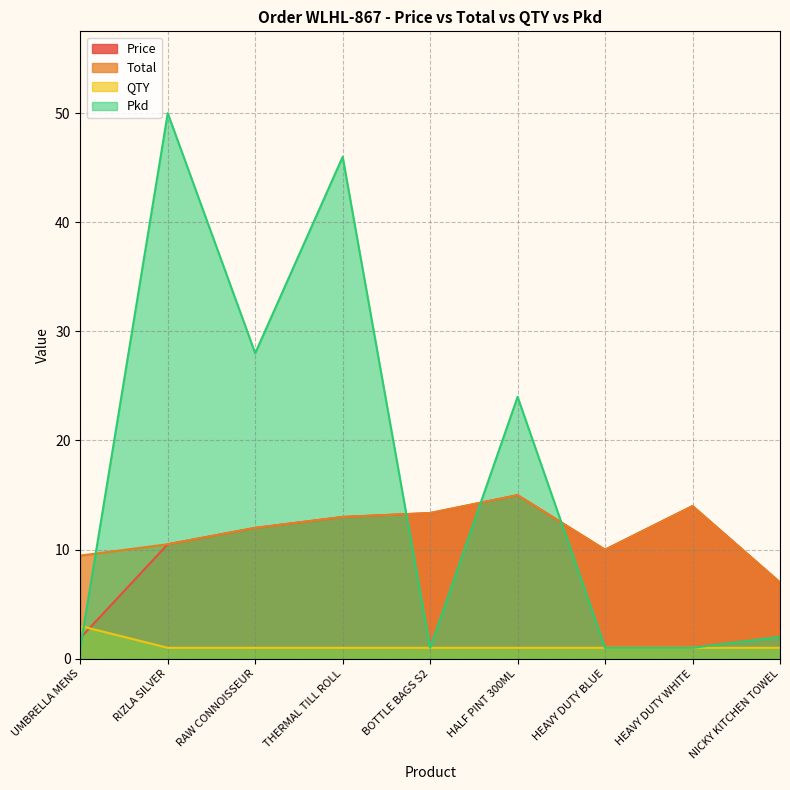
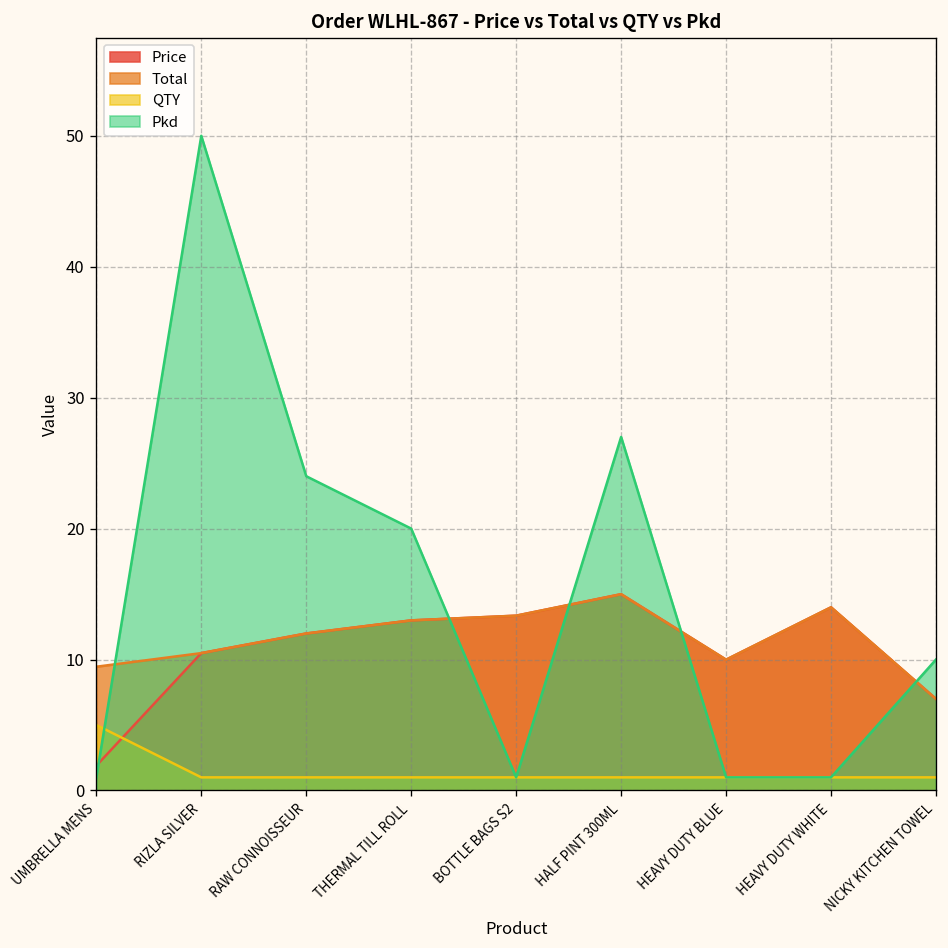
QTY, UMBRELLA MENS: 3 -> 5
Pkd, RAW CONNOISSEUR: 28 -> 24
Pkd, THERMAL TILL ROLL: 46 -> 20
Pkd, HALF PINT 300ML: 24 -> 27
Pkd, NICKY KITCHEN TOWEL: 2 -> 10
